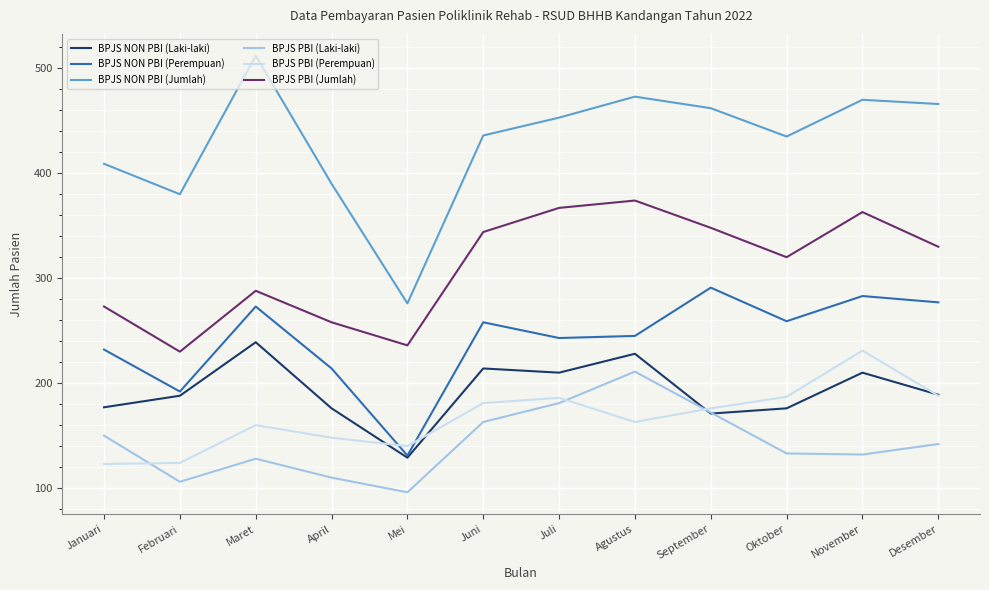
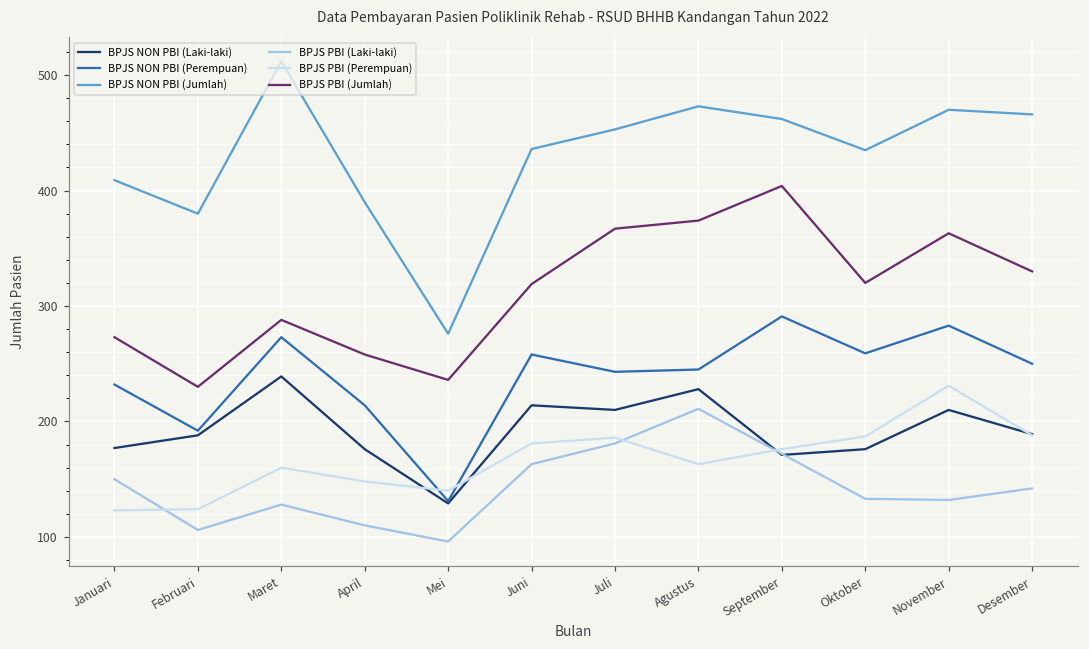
BPJS PBI (Jumlah), Juni: 344 -> 319
BPJS PBI (Jumlah), September: 348 -> 404
BPJS NON PBI (Perempuan), Desember: 277 -> 250
